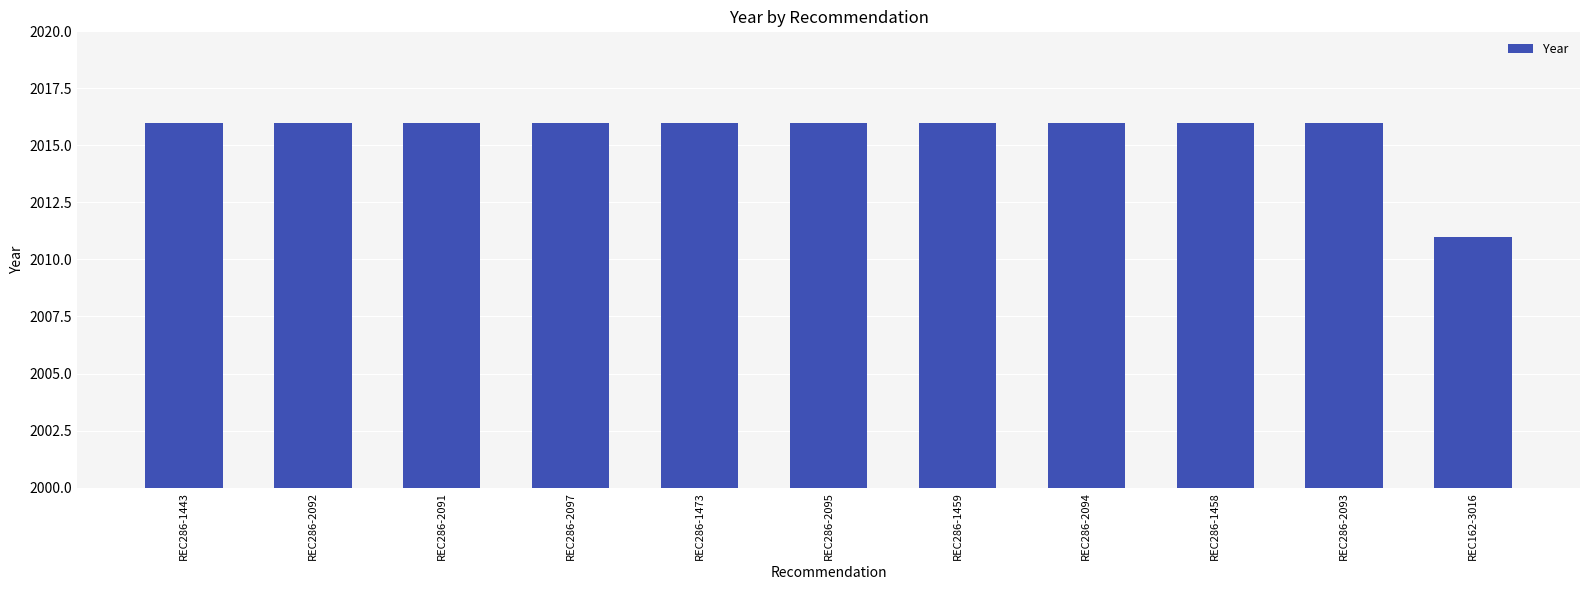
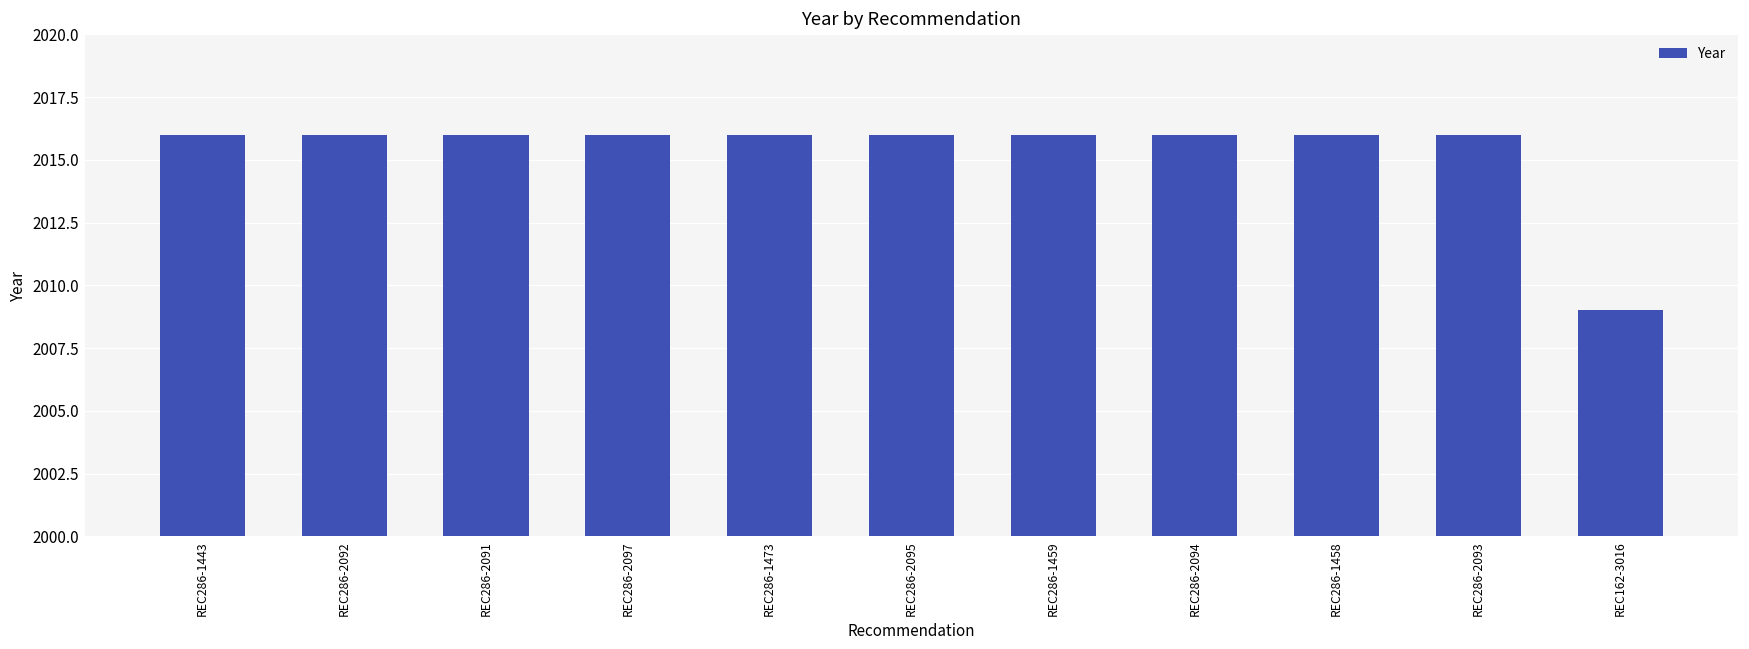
REC162-3016: 2011 -> 2009
